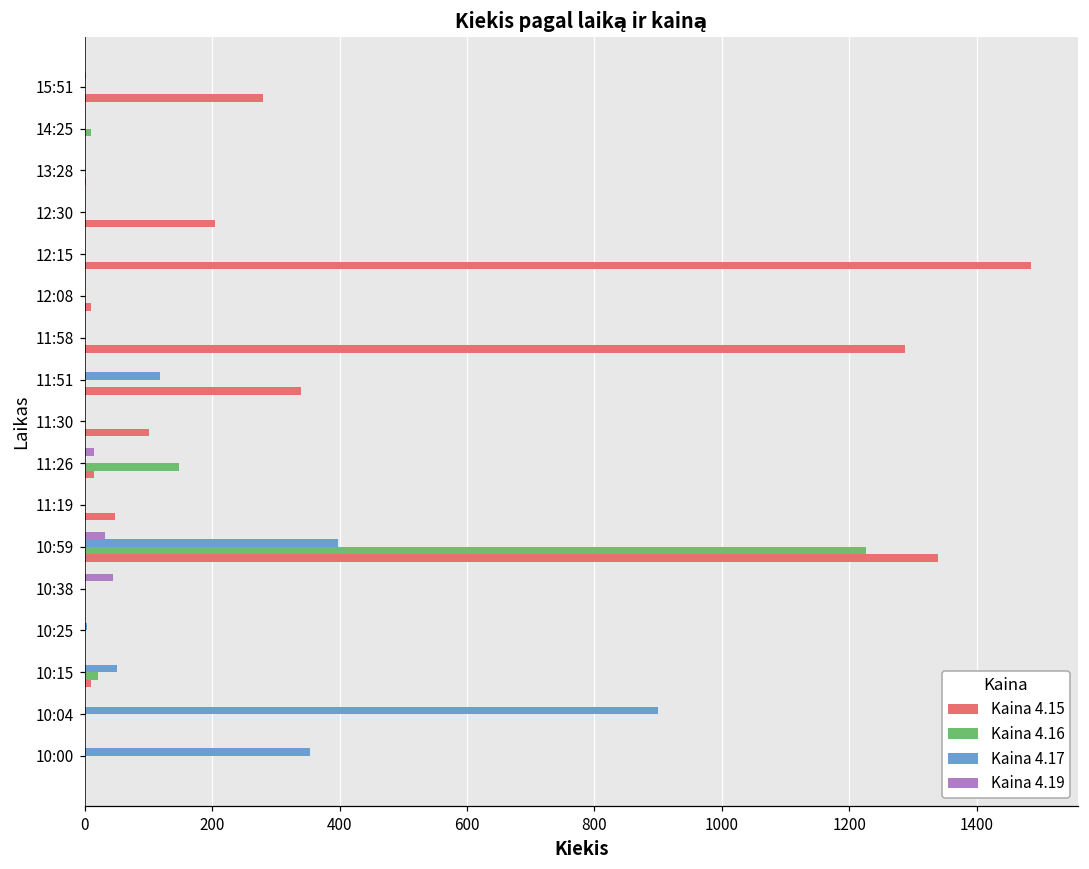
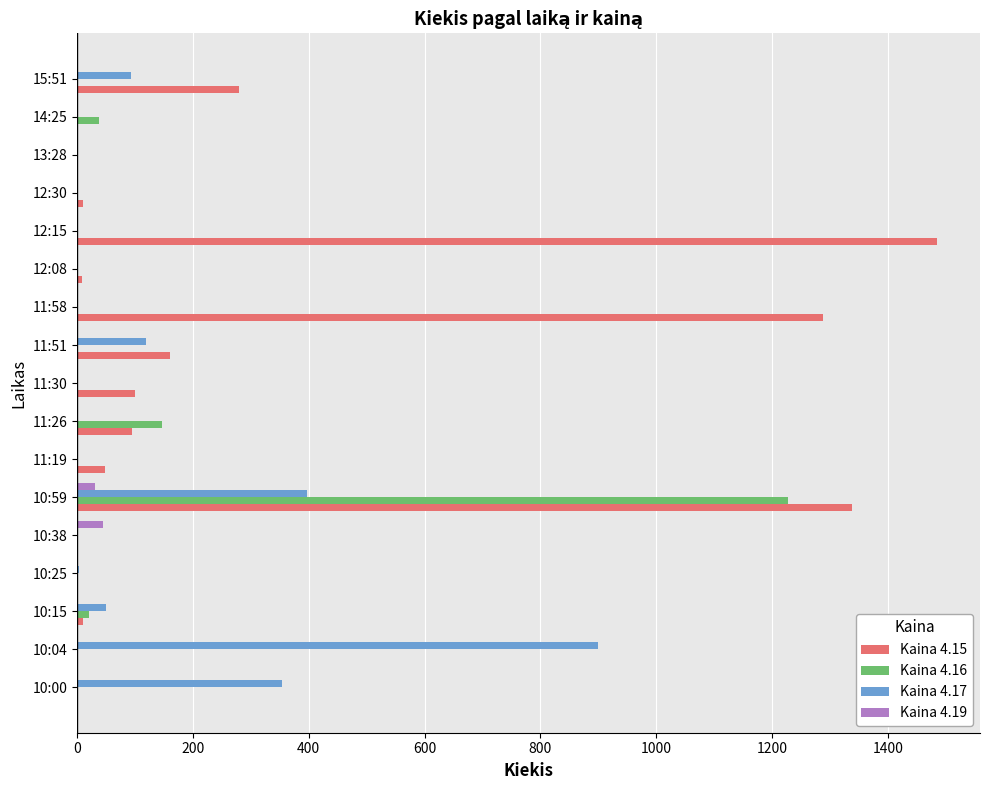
Kaina 4.17, 15:51: 0 -> 90
Kaina 4.16, 14:25: 10 -> 40
Kaina 4.15, 12:30: 200 -> 10
Kaina 4.15, 11:51: 340 -> 160
Kaina 4.19, 11:26: 10 -> 0
Kaina 4.15, 11:26: 20 -> 90
